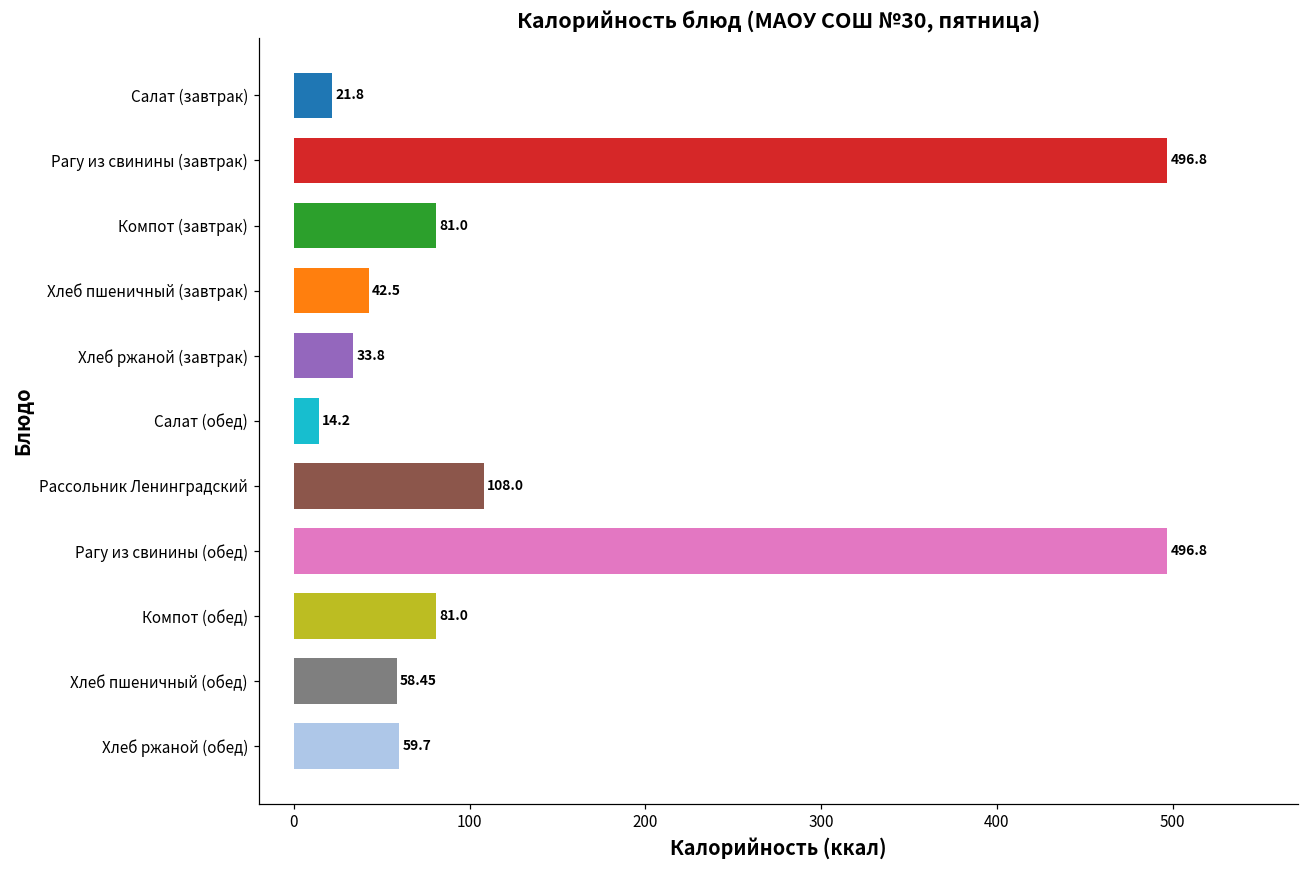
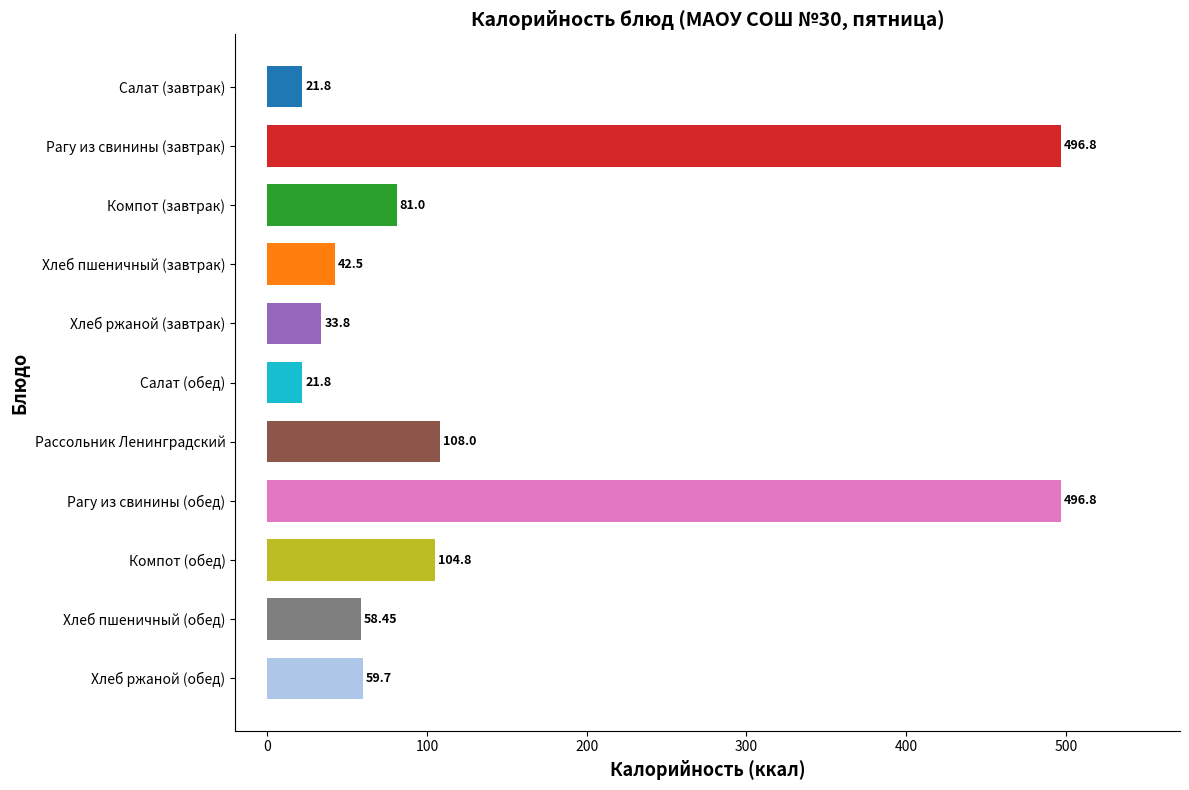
Салат (обед): 14.2 -> 21.8
Компот (обед): 81.0 -> 104.8
